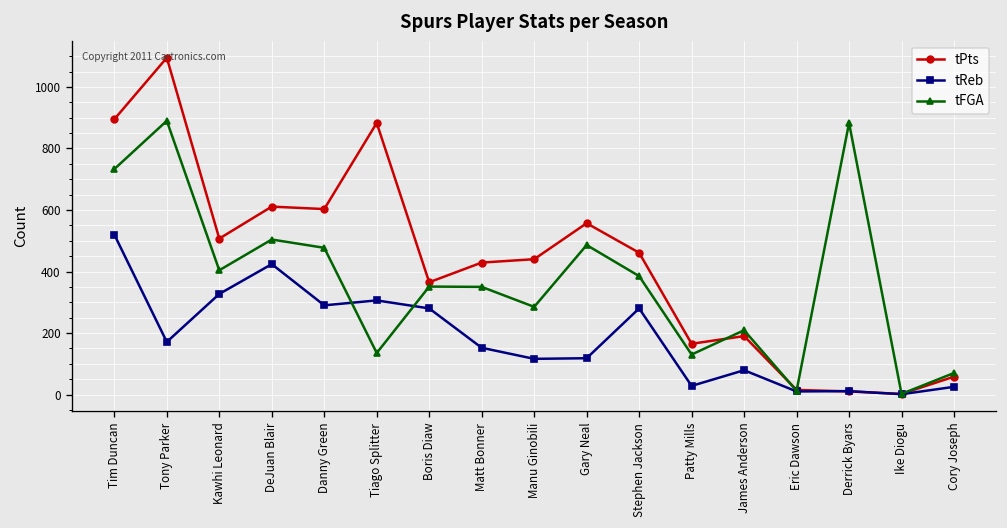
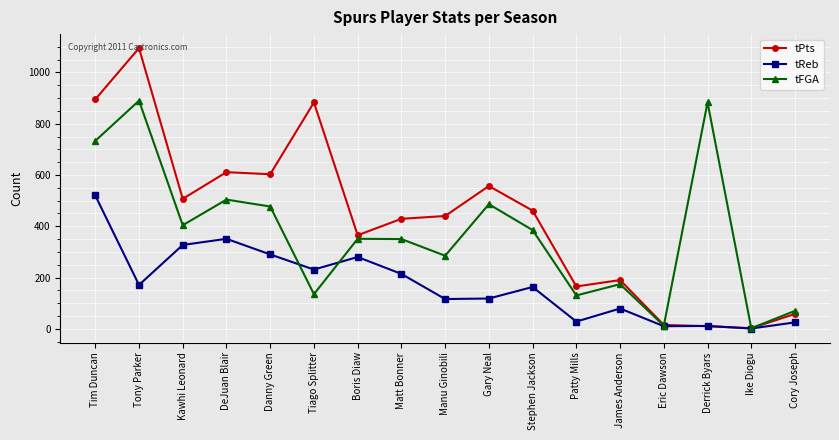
tReb, DeJuan Blair: 420 -> 350
tReb, Tiago Splitter: 310 -> 230
tReb, Matt Bonner: 150 -> 210
tReb, Stephen Jackson: 280 -> 160
tFGA, James Anderson: 210 -> 170
